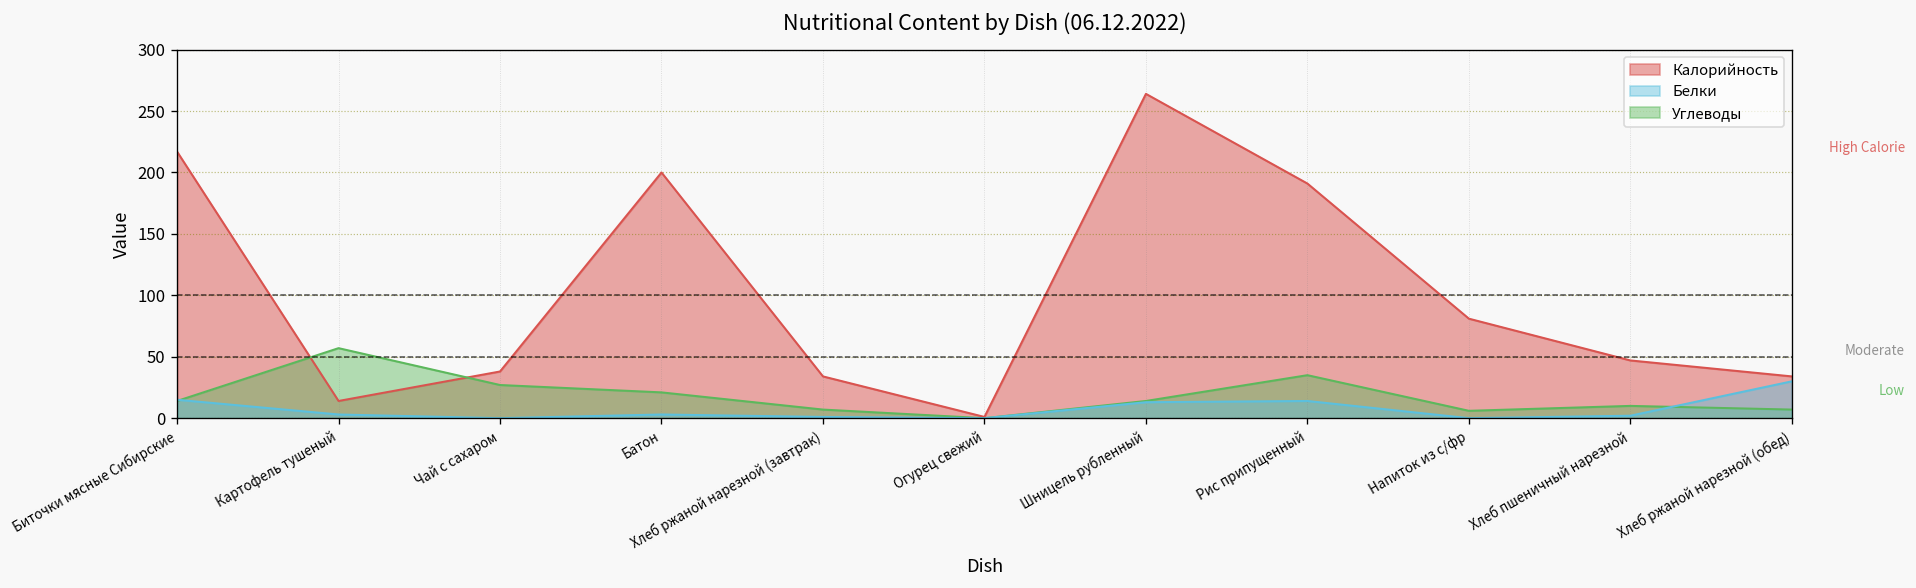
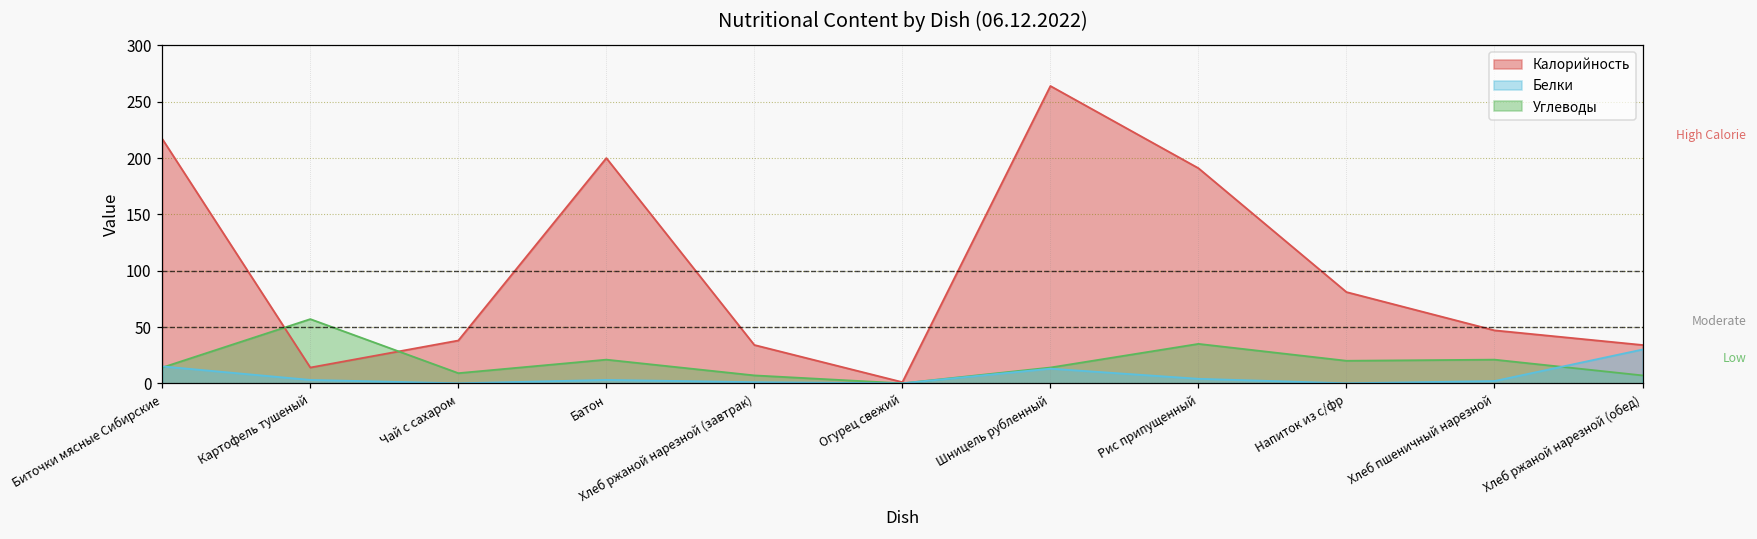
Углеводы, Чай с сахаром: 27 -> 9
Белки, Рис припущенный: 14 -> 4
Углеводы, Напиток из с/фр: 6 -> 20
Углеводы, Хлеб пшеничный нарезной: 10 -> 21
